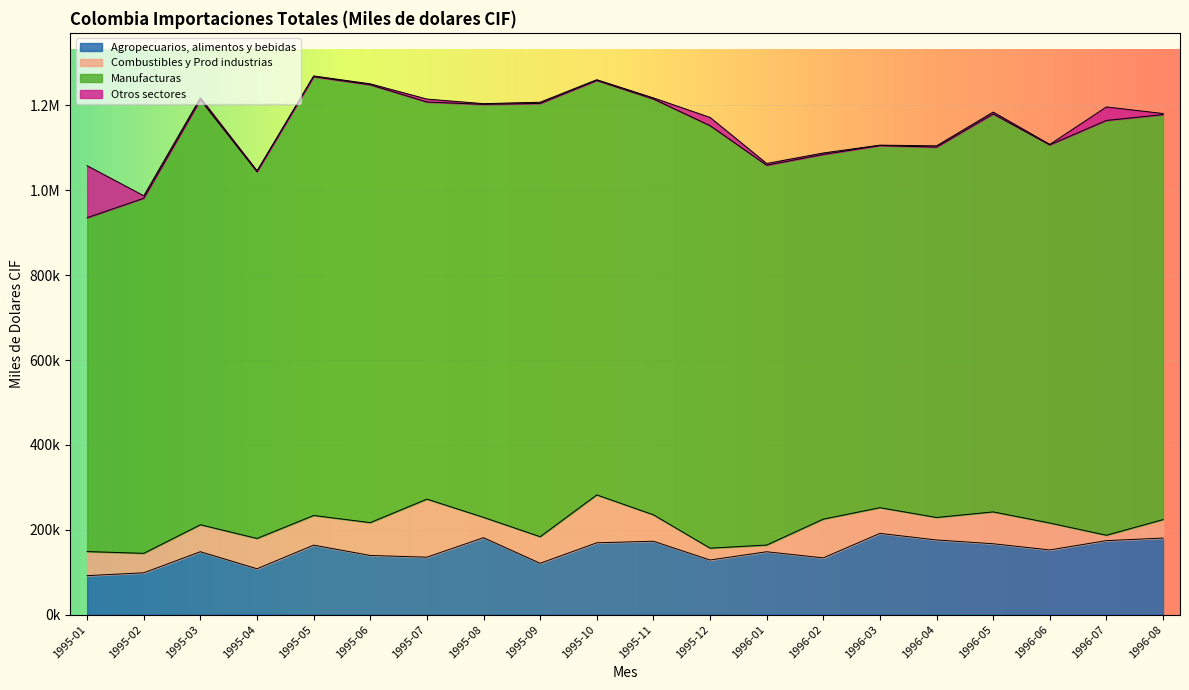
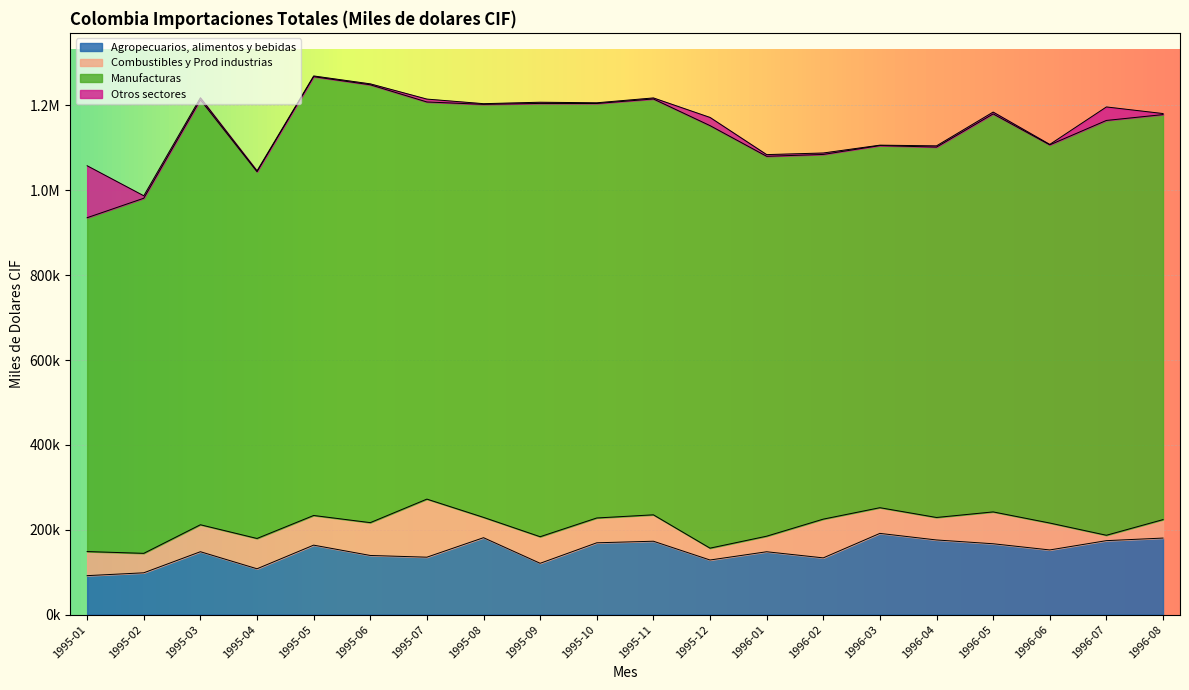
Combustibles y Prod industrias, 1995-10: 110000 -> 60000
Combustibles y Prod industrias, 1996-01: 20000 -> 40000
